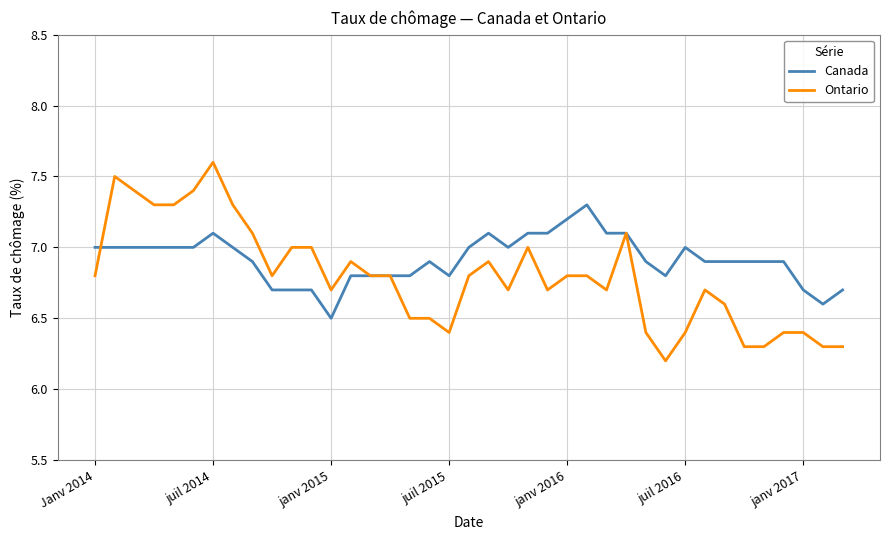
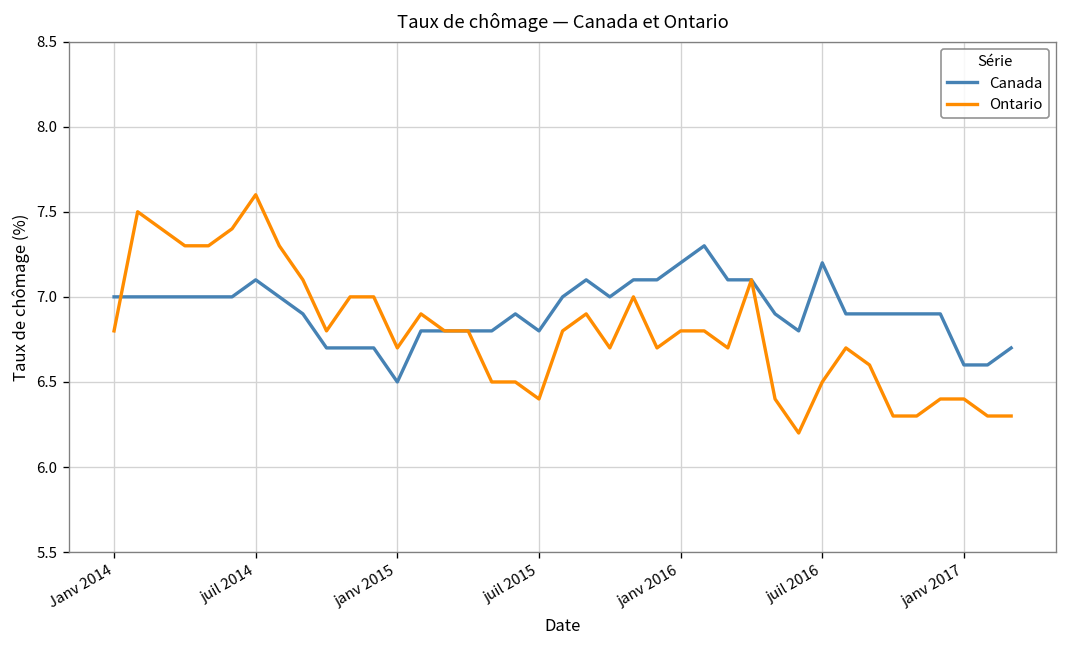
Canada, juil 2016: 7.0 -> 7.2
Ontario, juil 2016: 6.4 -> 6.5
Canada, janv 2017: 6.7 -> 6.6
